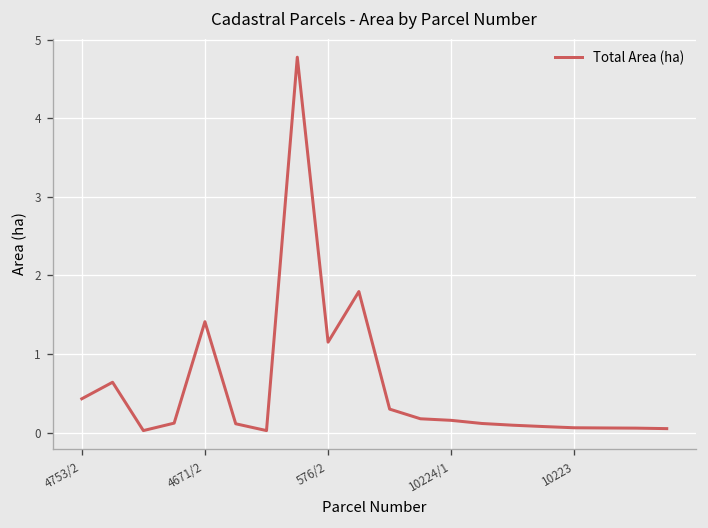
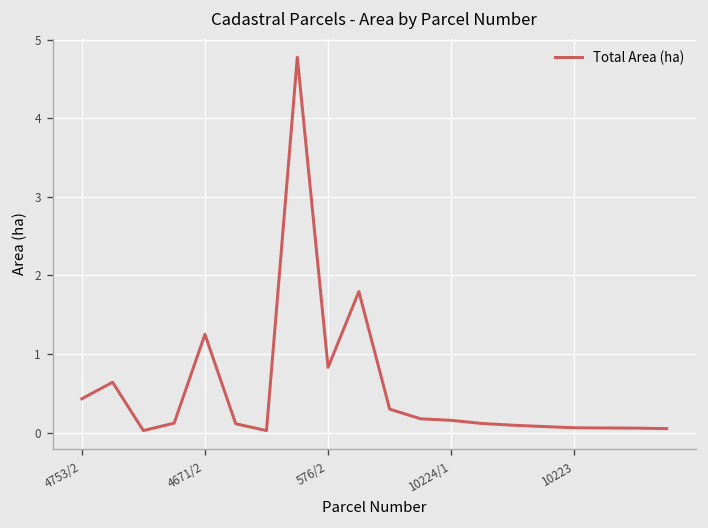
4671/2: 1.4 -> 1.2
576/2: 1.2 -> 0.8
